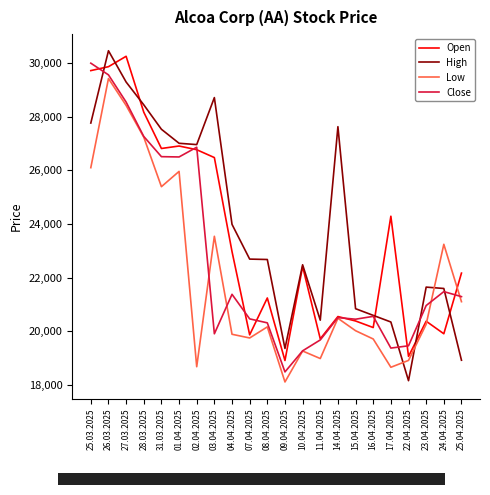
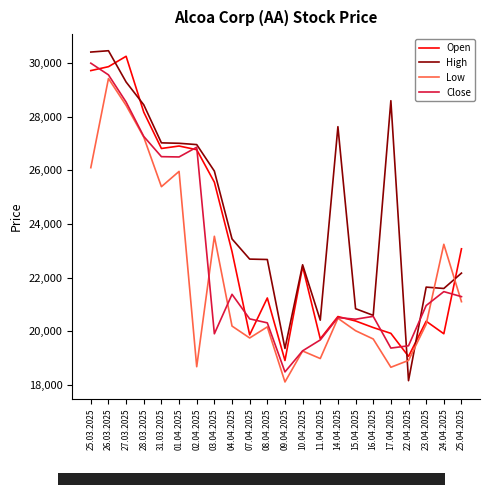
High, 25.03.2025: 27,800 -> 30,400
High, 31.03.2025: 27,500 -> 27,000
Open, 03.04.2025: 26,500 -> 25,600
High, 03.04.2025: 28,700 -> 26,000
High, 04.04.2025: 24,000 -> 23,400
Low, 04.04.2025: 19,900 -> 20,200
Open, 17.04.2025: 24,300 -> 19,900
High, 17.04.2025: 20,300 -> 28,600
Open, 25.04.2025: 22,200 -> 23,100
High, 25.04.2025: 18,900 -> 22,200
